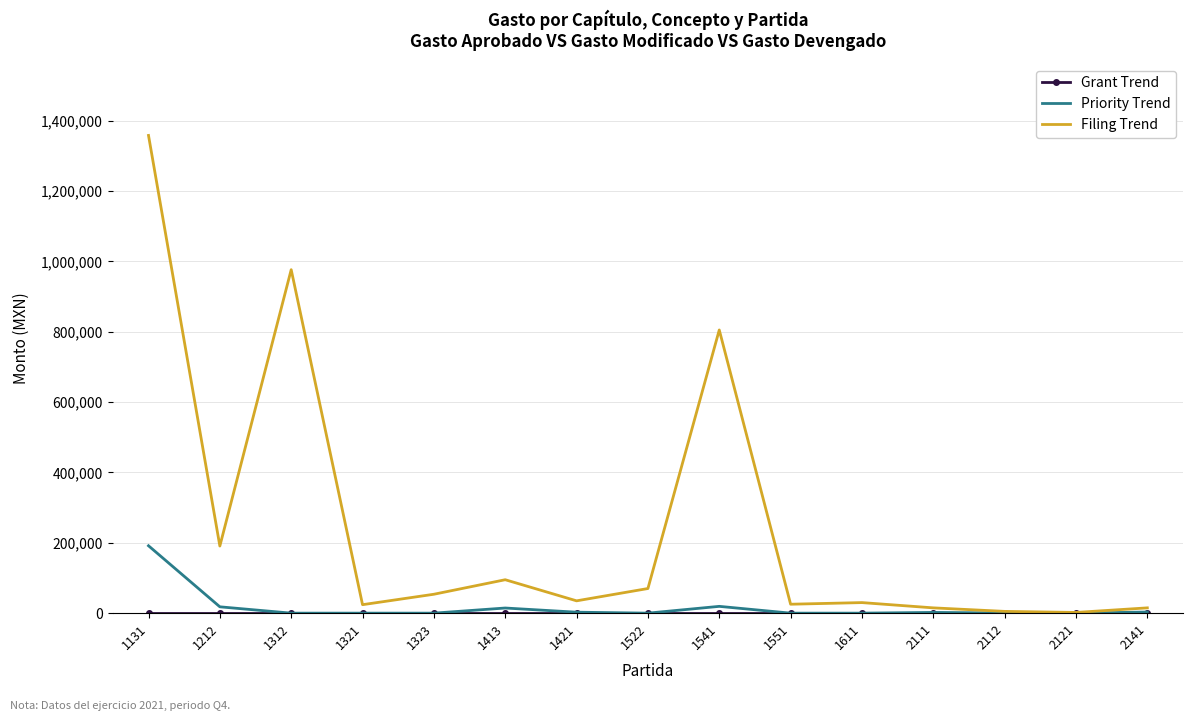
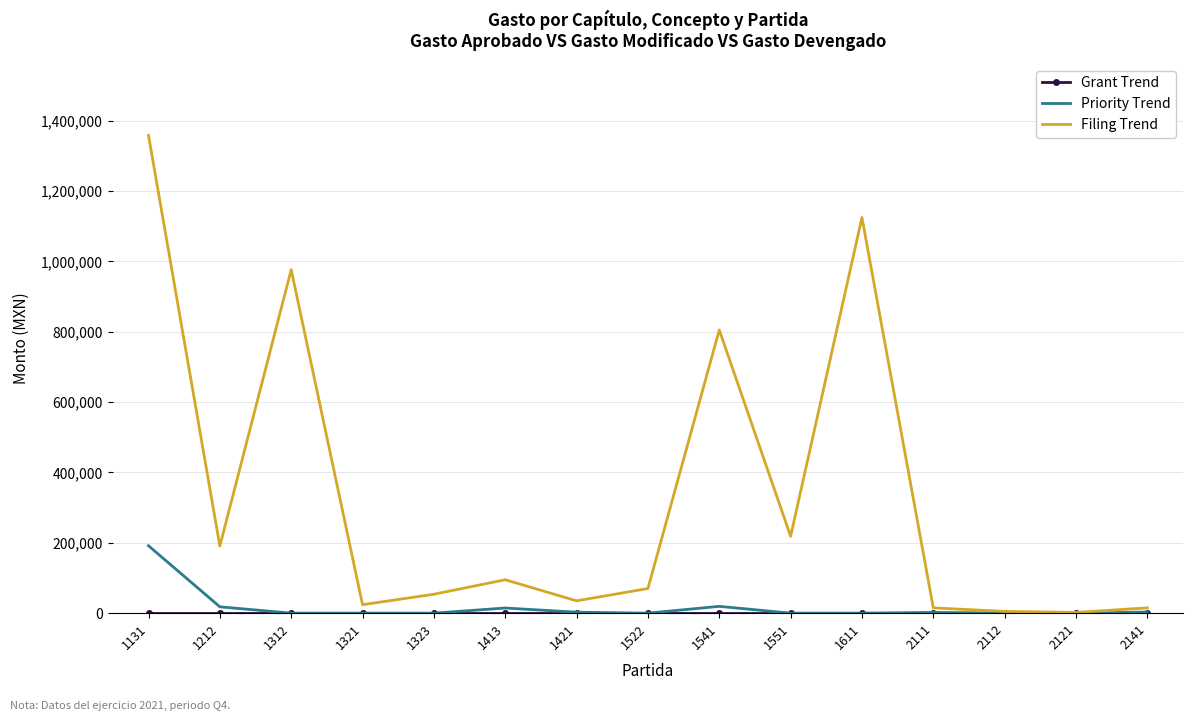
Filing Trend, 1551: 30,000 -> 220,000
Filing Trend, 1611: 30,000 -> 1,130,000
